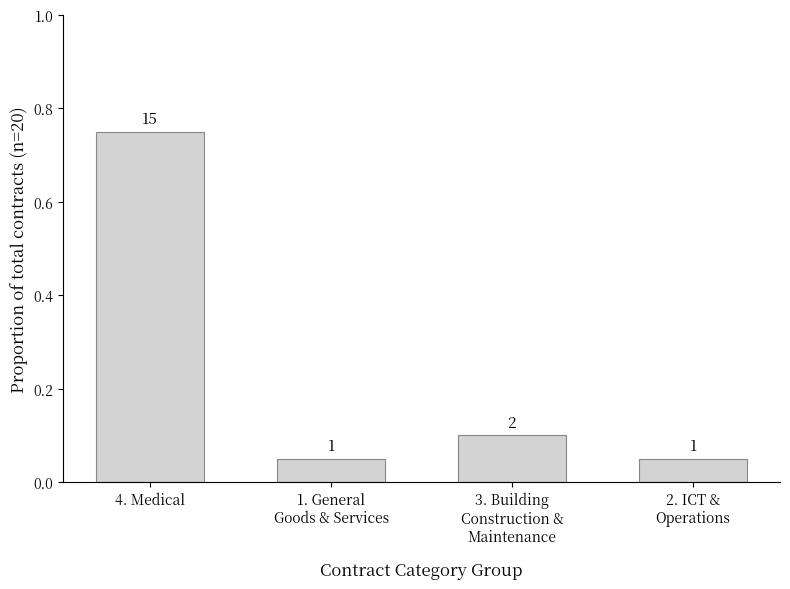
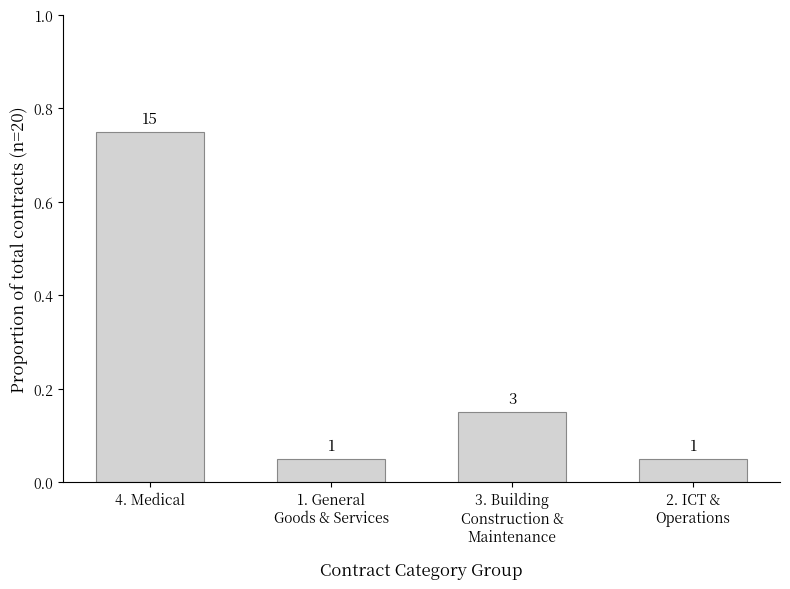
3. Building Construction & Maintenance: 2 -> 3
